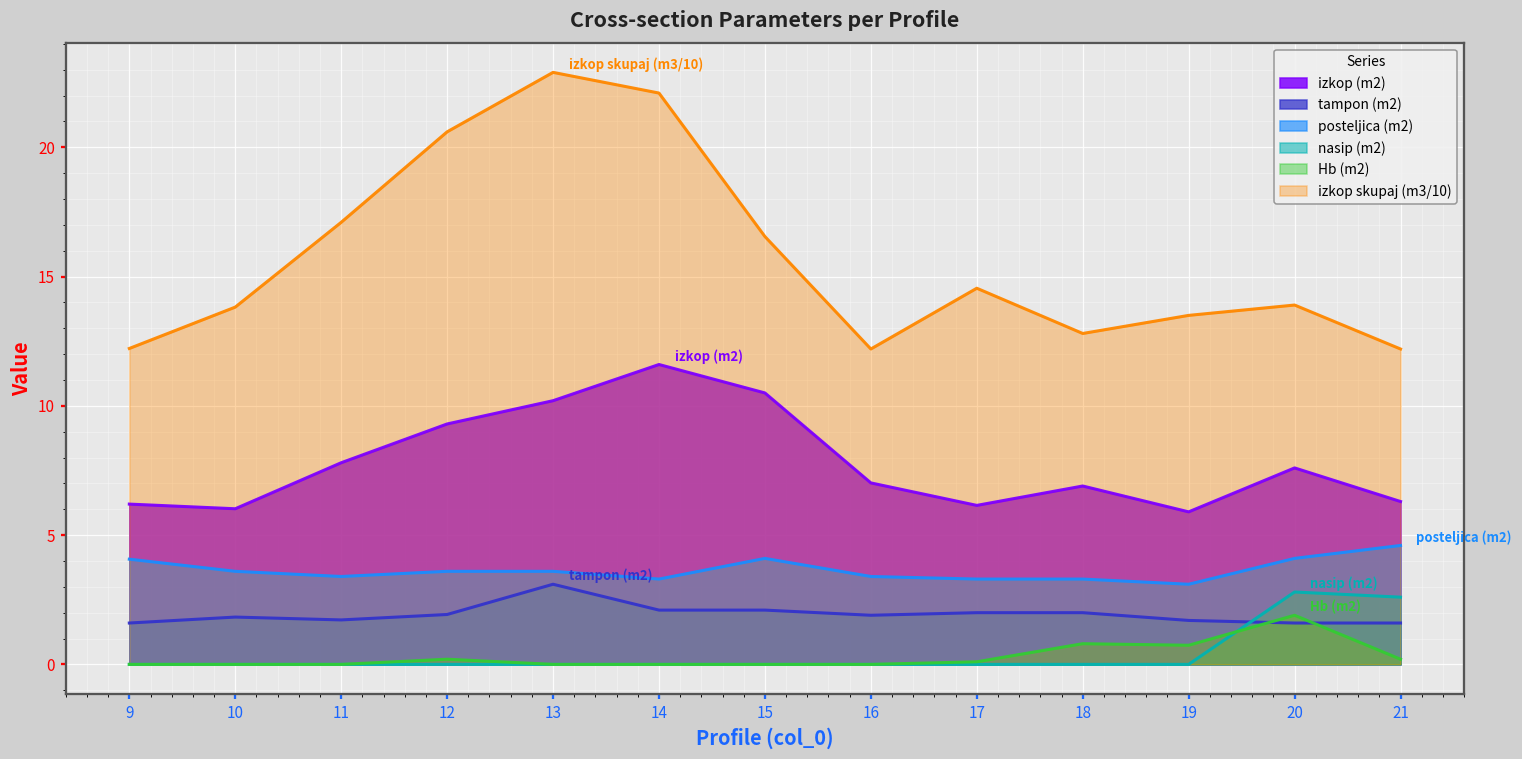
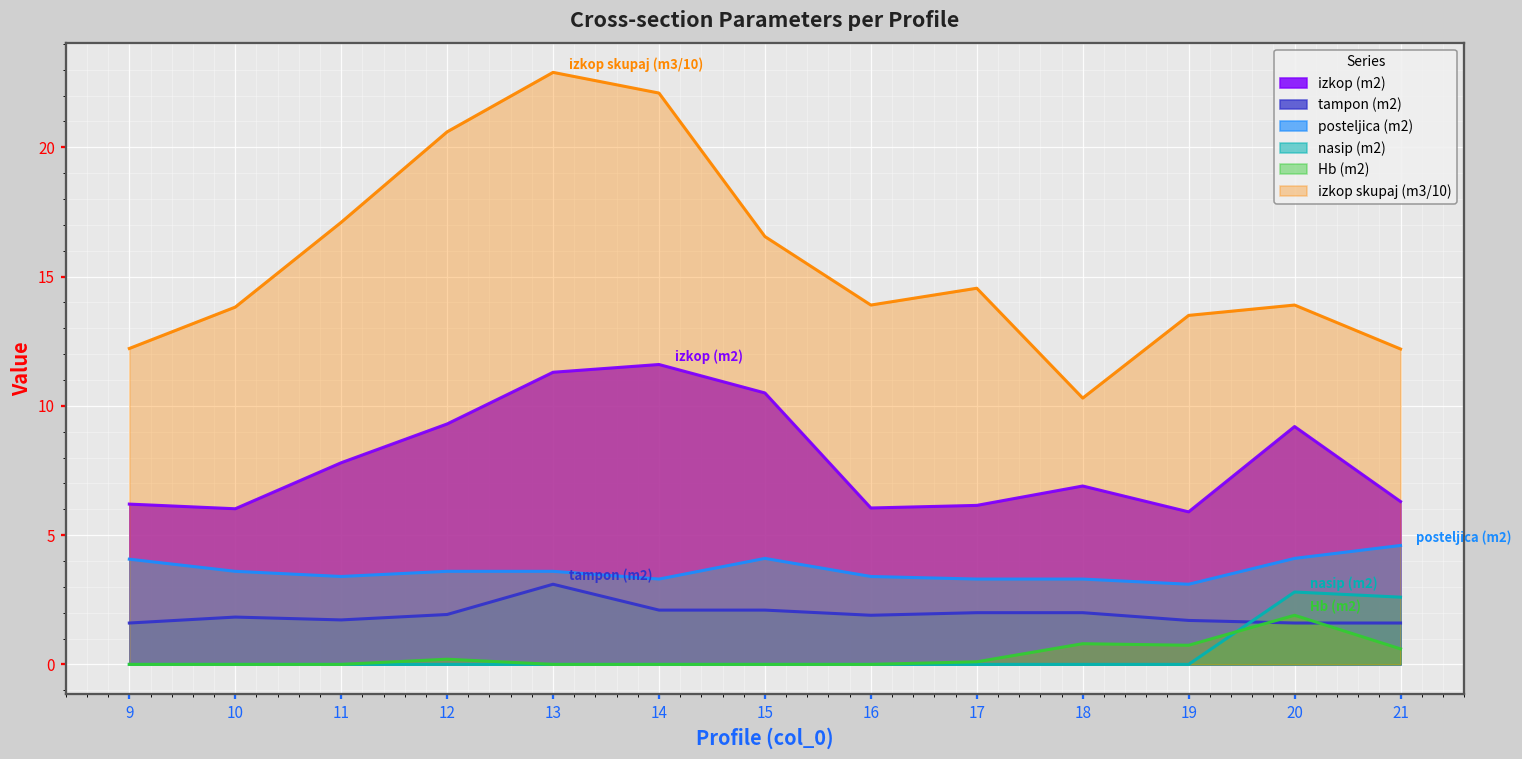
izkop (m2), 13: 10.2 -> 11.3
izkop (m2), 16: 7.0 -> 6.1
izkop skupaj (m3/10), 16: 12.2 -> 13.9
izkop skupaj (m3/10), 18: 12.8 -> 10.3
izkop (m2), 20: 7.6 -> 9.2
Hb (m2), 21: 0.2 -> 0.6
